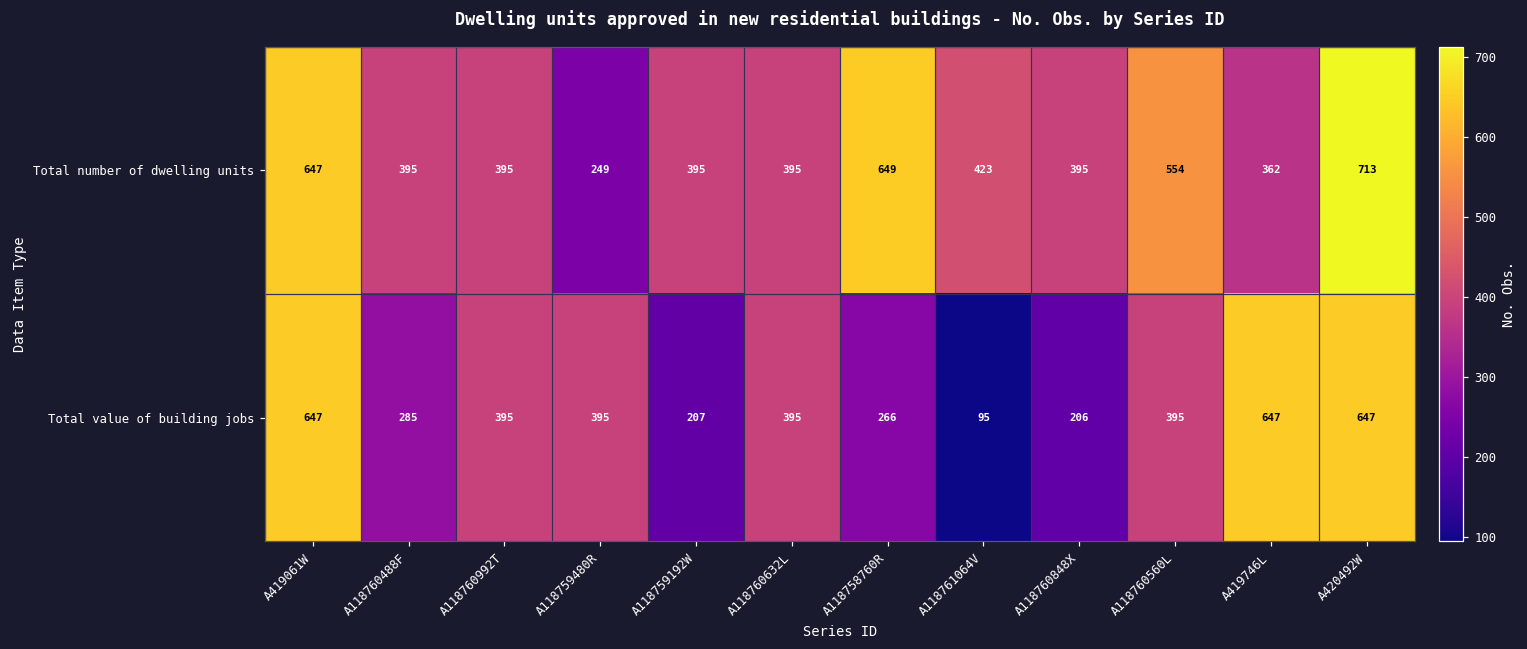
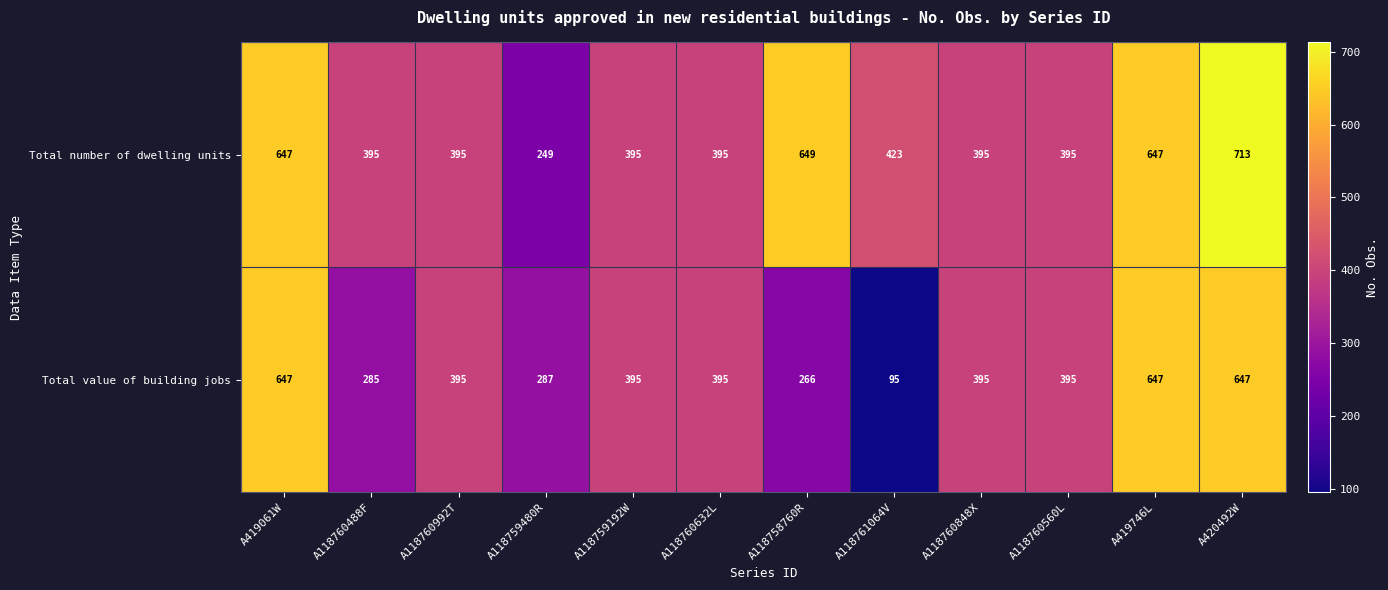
Total number of dwelling units, A118760560L: 554 -> 395
Total number of dwelling units, A419746L: 362 -> 647
Total value of building jobs, A118759480R: 395 -> 287
Total value of building jobs, A118759192W: 207 -> 395
Total value of building jobs, A118760848X: 206 -> 395
